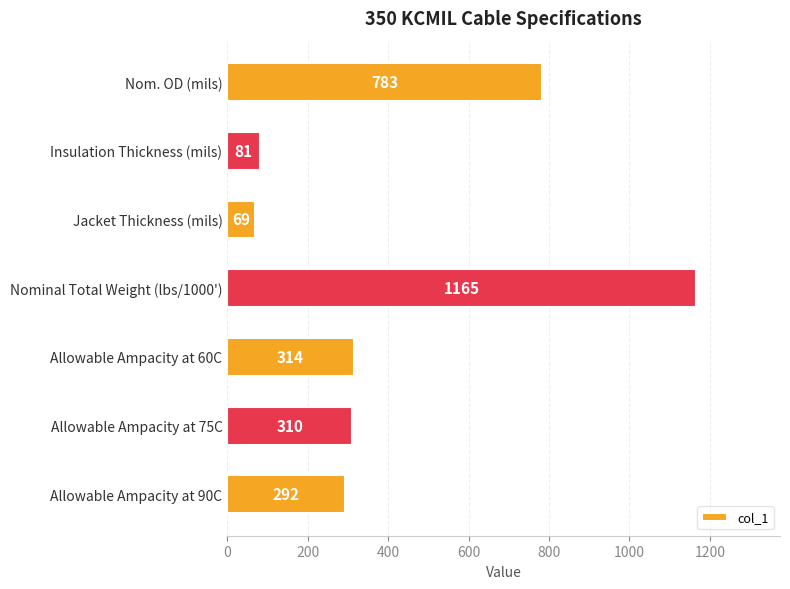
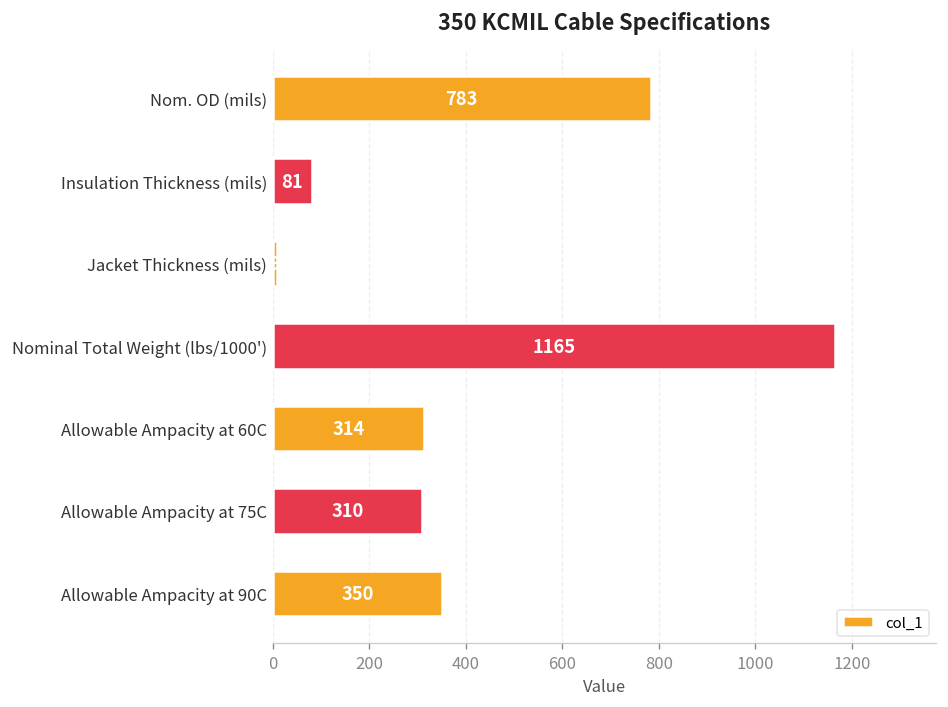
Jacket Thickness (mils): 70 -> 10
Allowable Ampacity at 90C: 292 -> 350
